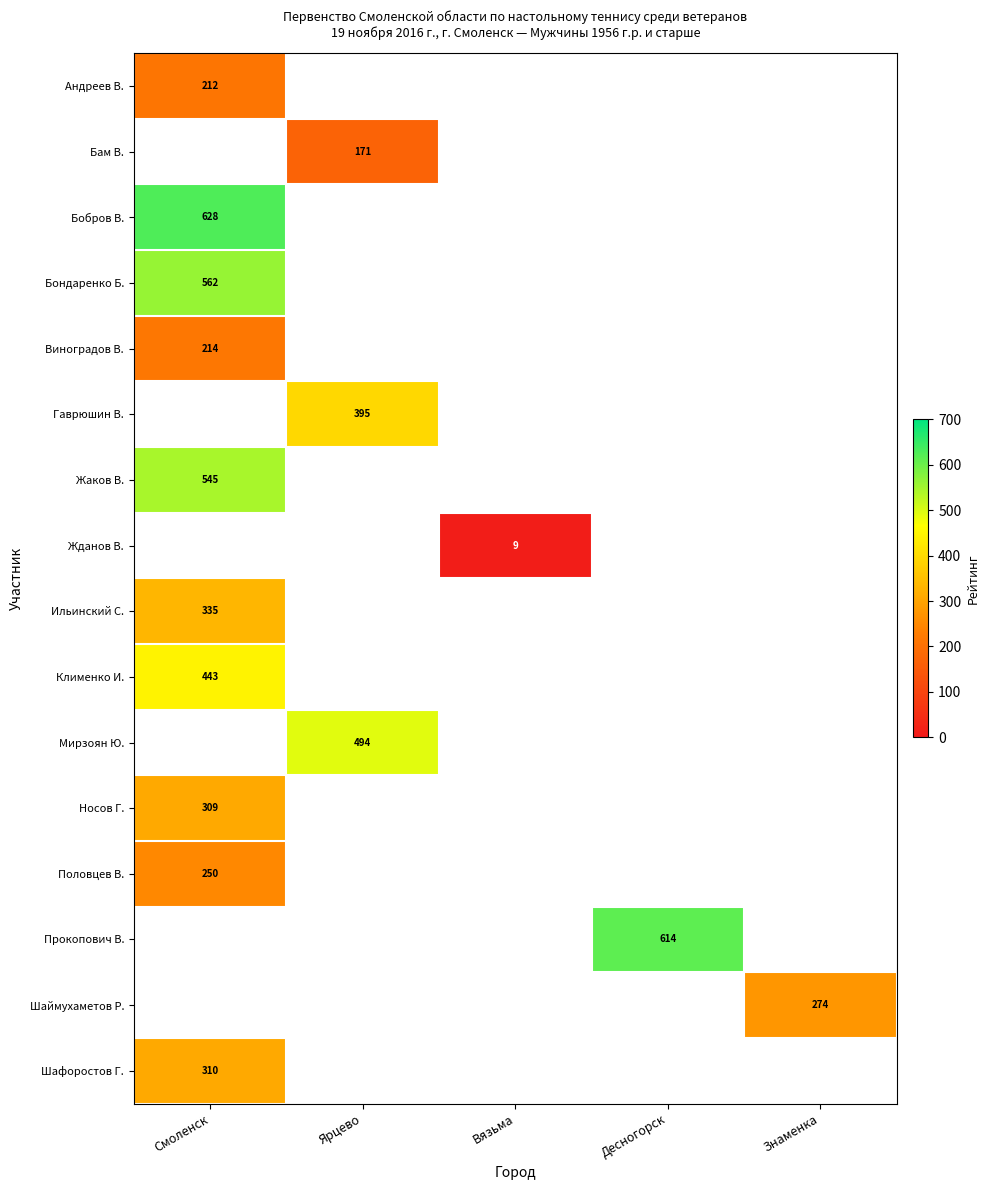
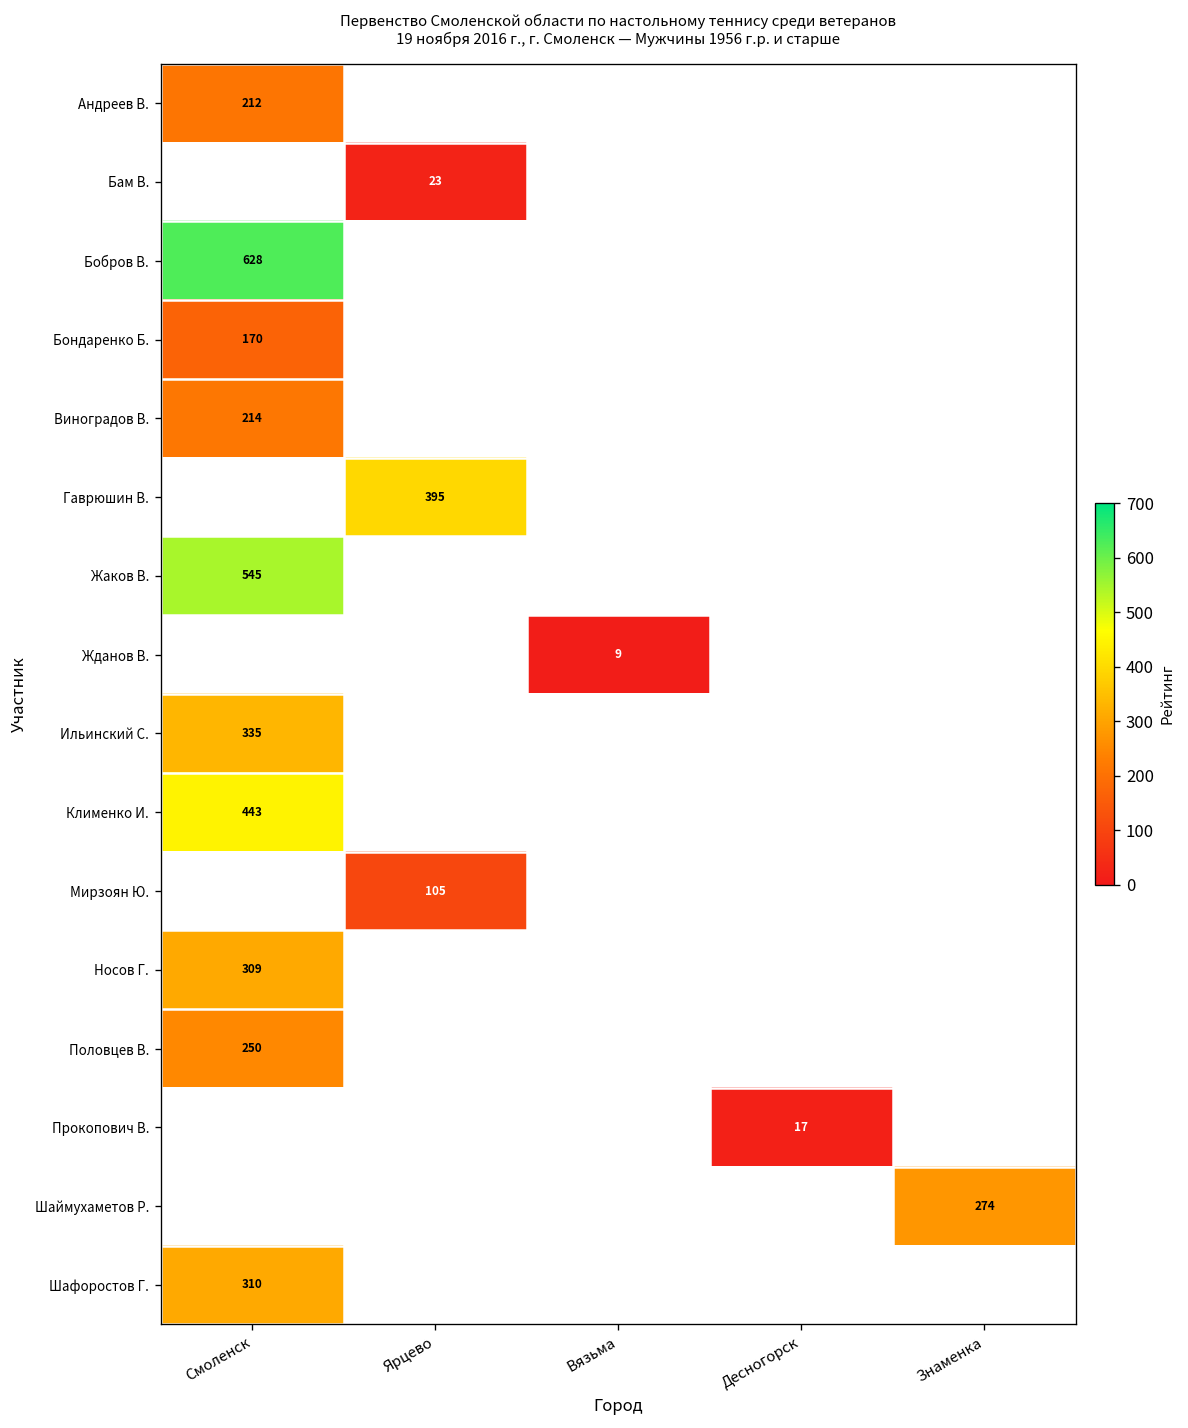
Бам В., Ярцево: 171 -> 23
Бондаренко Б., Смоленск: 562 -> 170
Мирзоян Ю., Ярцево: 494 -> 105
Прокопович В., Десногорск: 614 -> 17
